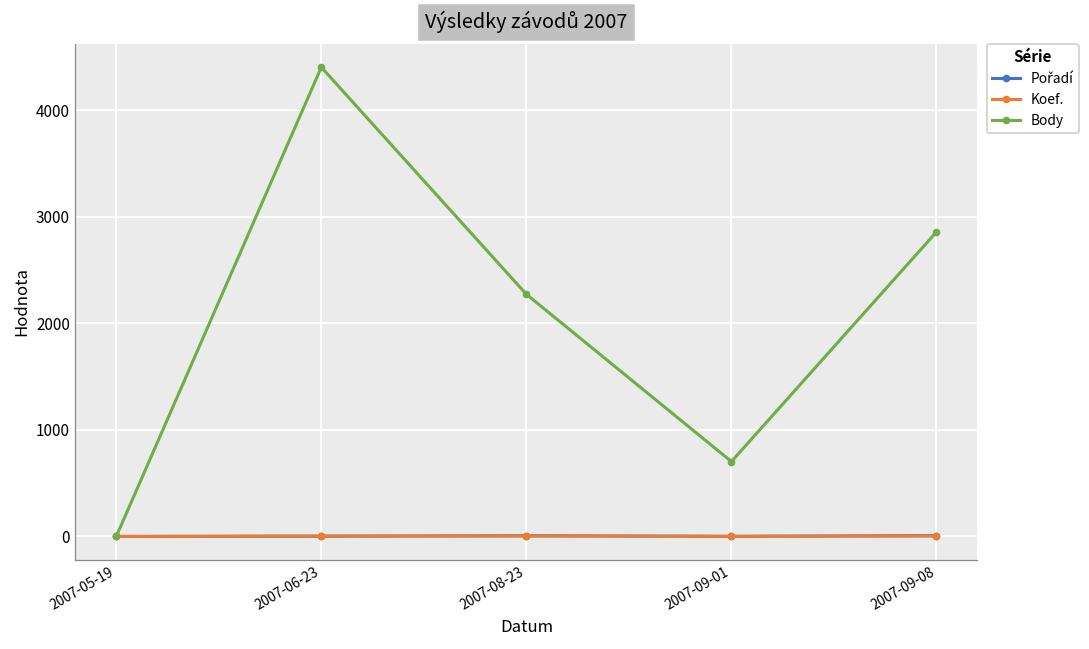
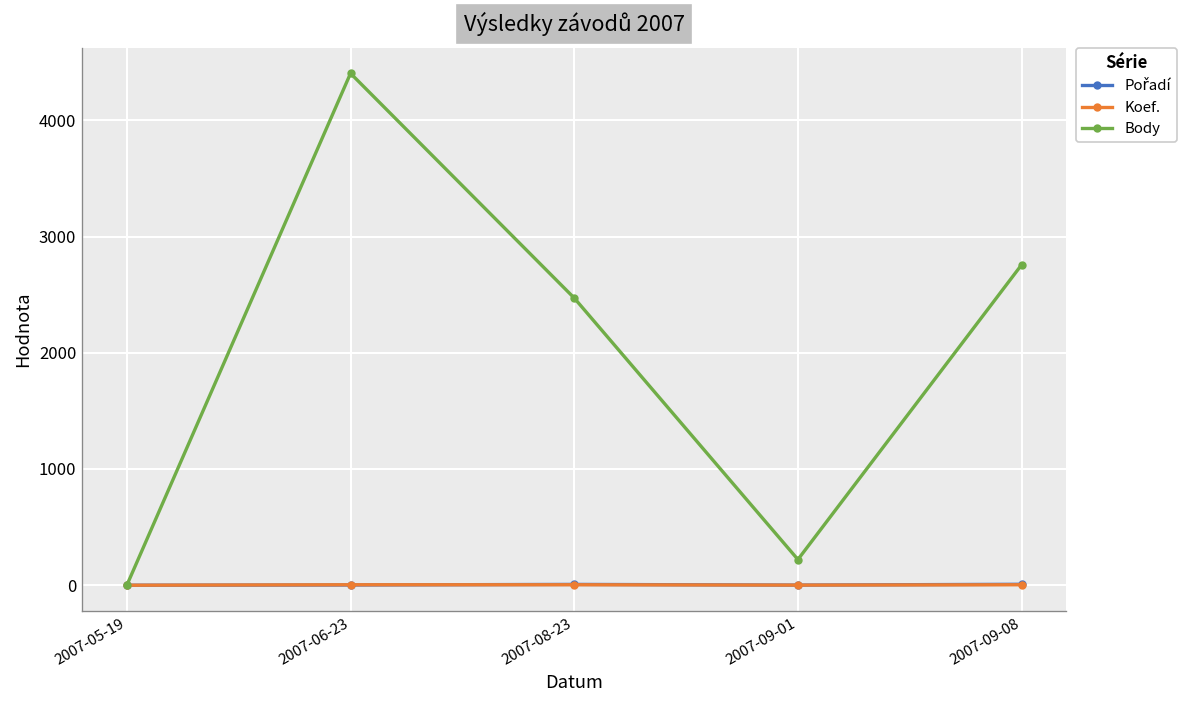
Body, 2007-08-23: 2300 -> 2500
Body, 2007-09-01: 700 -> 200
Body, 2007-09-08: 2900 -> 2800
